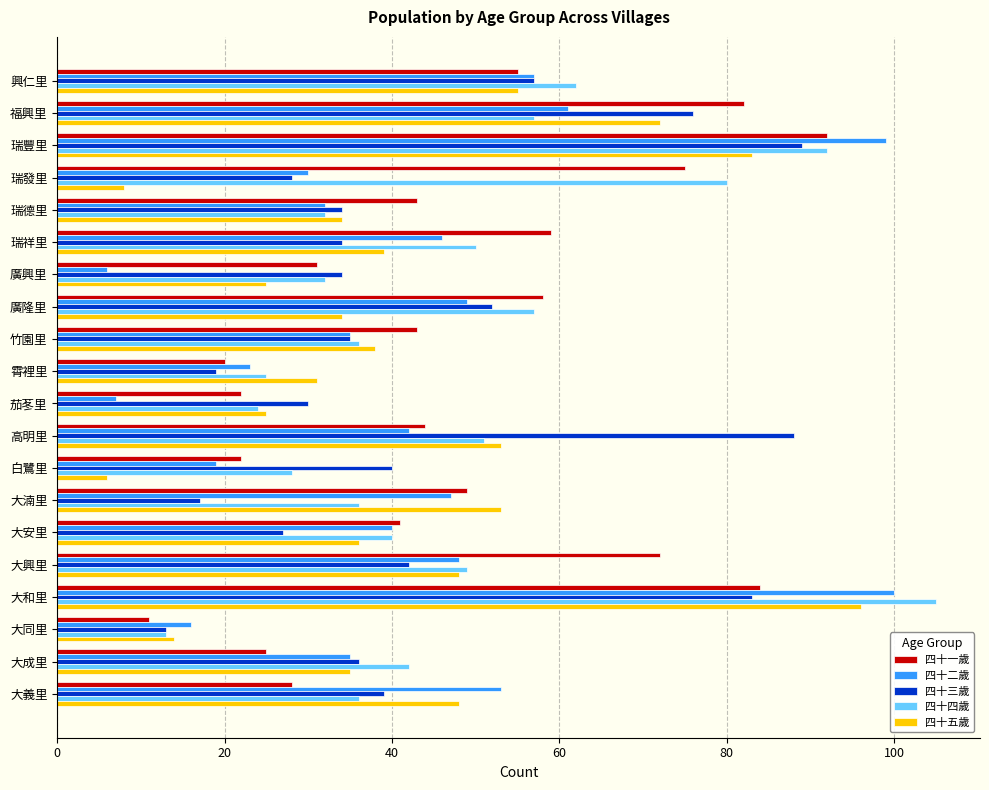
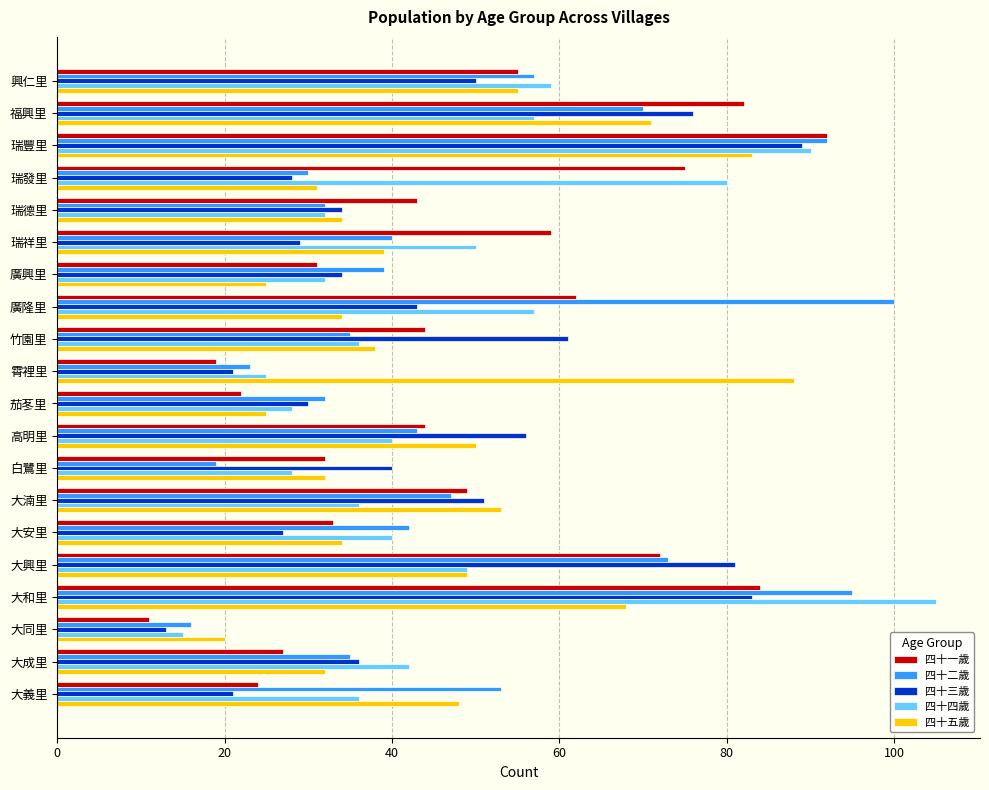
四十三歲, 興仁里: 57 -> 50
四十四歲, 興仁里: 62 -> 59
四十二歲, 福興里: 61 -> 70
四十五歲, 福興里: 72 -> 71
四十二歲, 瑞豐里: 99 -> 92
四十四歲, 瑞豐里: 92 -> 90
四十五歲, 瑞發里: 8 -> 31
四十二歲, 瑞祥里: 46 -> 40
四十三歲, 瑞祥里: 34 -> 29
四十二歲, 廣興里: 6 -> 39
四十一歲, 廣隆里: 58 -> 62
四十二歲, 廣隆里: 49 -> 100
四十三歲, 廣隆里: 52 -> 43
四十一歲, 竹園里: 43 -> 44
四十三歲, 竹園里: 35 -> 61
四十一歲, 霄裡里: 20 -> 19
四十三歲, 霄裡里: 19 -> 21
四十五歲, 霄裡里: 31 -> 88
四十二歲, 茄苳里: 7 -> 32
四十四歲, 茄苳里: 24 -> 28
四十二歲, 高明里: 42 -> 43
四十三歲, 高明里: 88 -> 56
四十四歲, 高明里: 51 -> 40
四十五歲, 高明里: 53 -> 50
四十一歲, 白鷺里: 22 -> 32
四十五歲, 白鷺里: 6 -> 32
四十三歲, 大湳里: 17 -> 51
四十一歲, 大安里: 41 -> 33
四十二歲, 大安里: 40 -> 42
四十五歲, 大安里: 36 -> 34
四十二歲, 大興里: 48 -> 73
四十三歲, 大興里: 42 -> 81
四十五歲, 大興里: 48 -> 49
四十二歲, 大和里: 100 -> 95
四十五歲, 大和里: 96 -> 68
四十四歲, 大同里: 13 -> 15
四十五歲, 大同里: 14 -> 20
四十一歲, 大成里: 25 -> 27
四十五歲, 大成里: 35 -> 32
四十一歲, 大義里: 28 -> 24
四十三歲, 大義里: 39 -> 21
